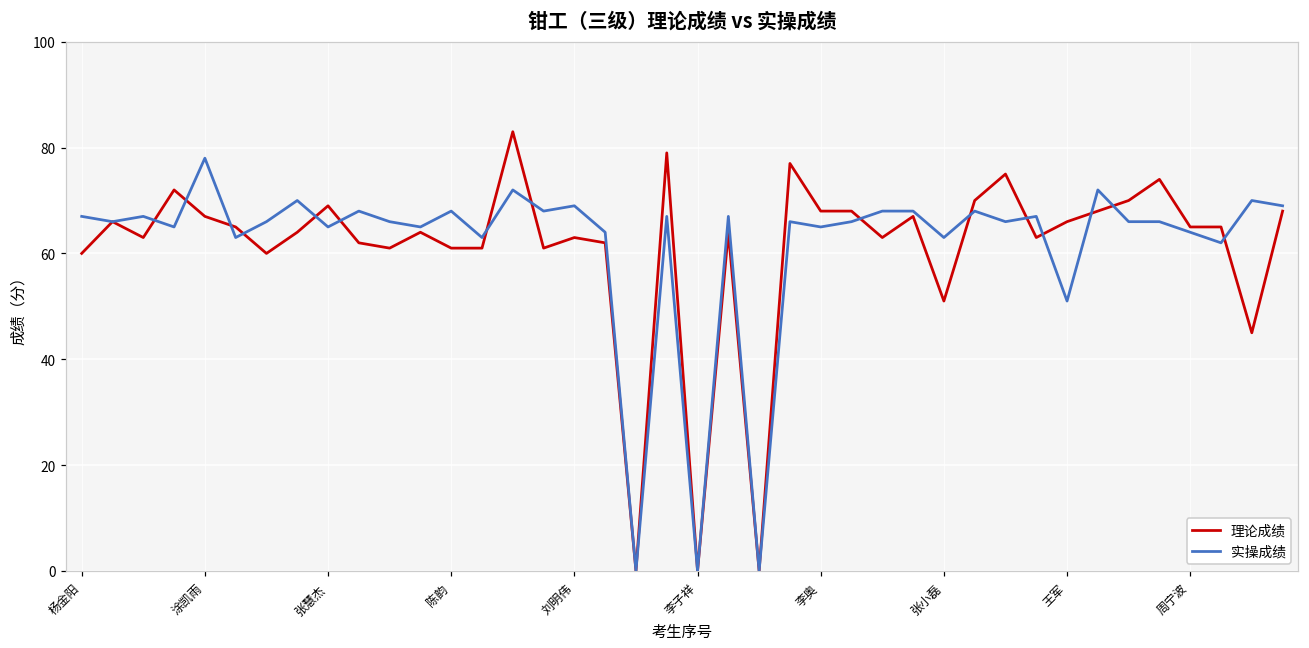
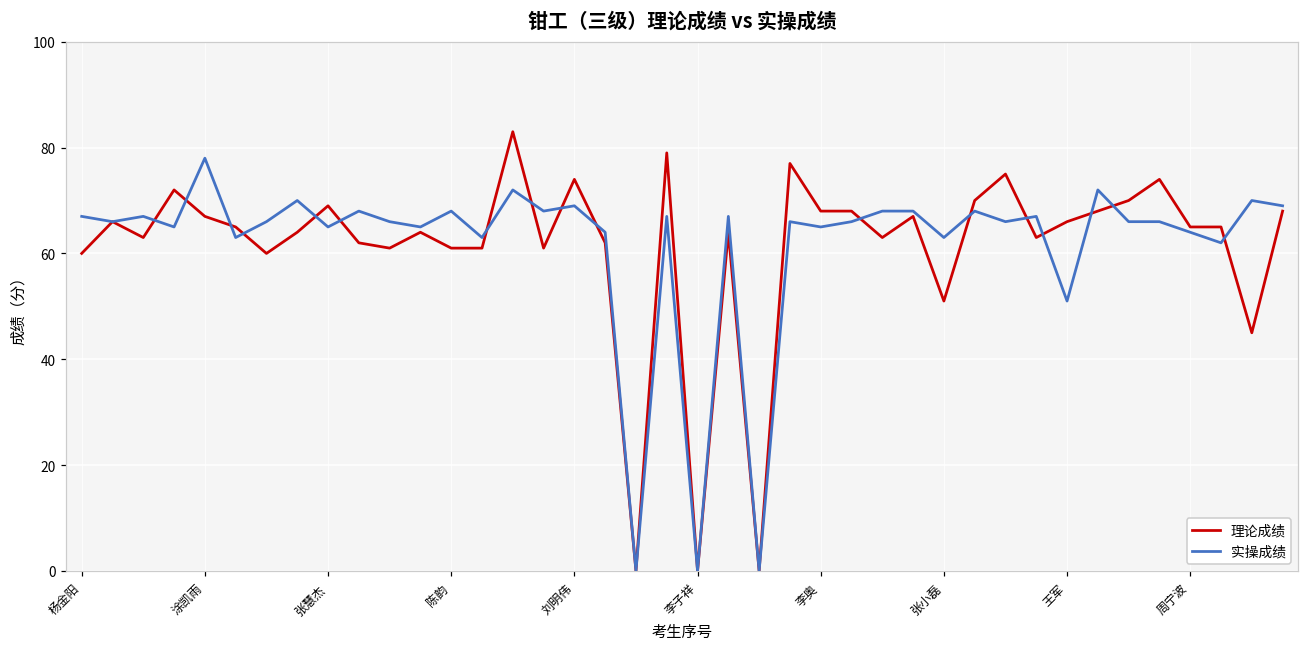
理论成绩, 刘明伟: 63 -> 74
